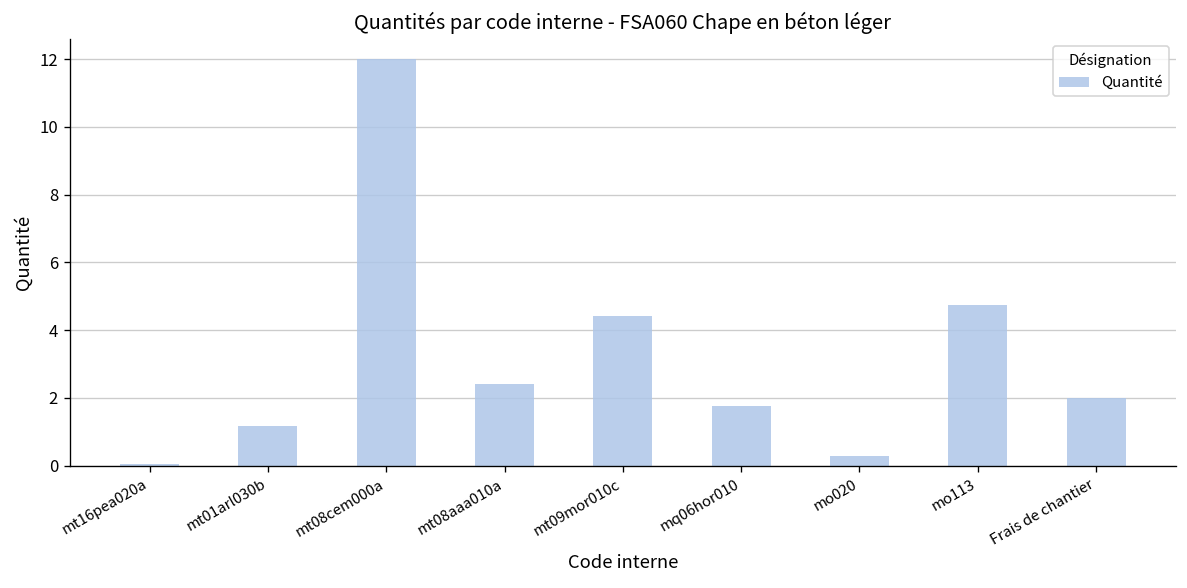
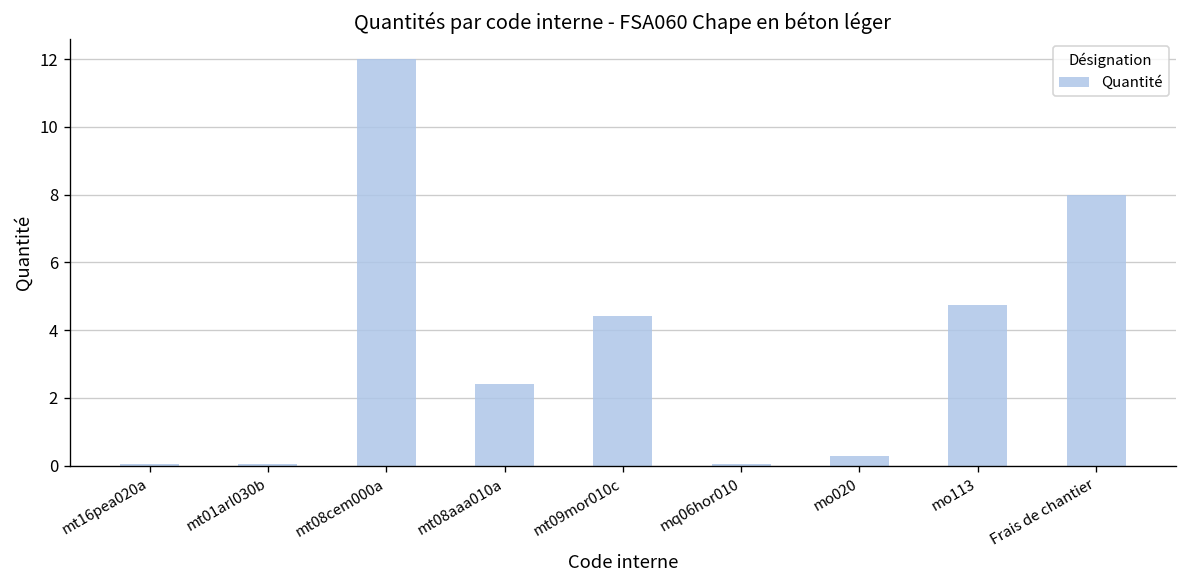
mt01arl030b: 1.2 -> 0.1
mq06hor010: 1.7 -> 0.0
Frais de chantier: 2 -> 8
